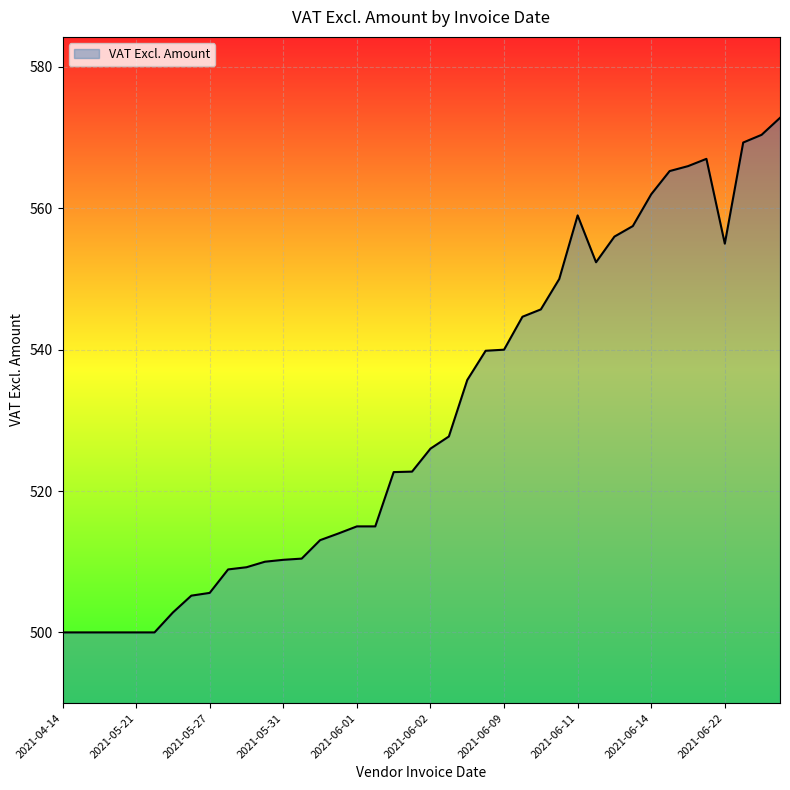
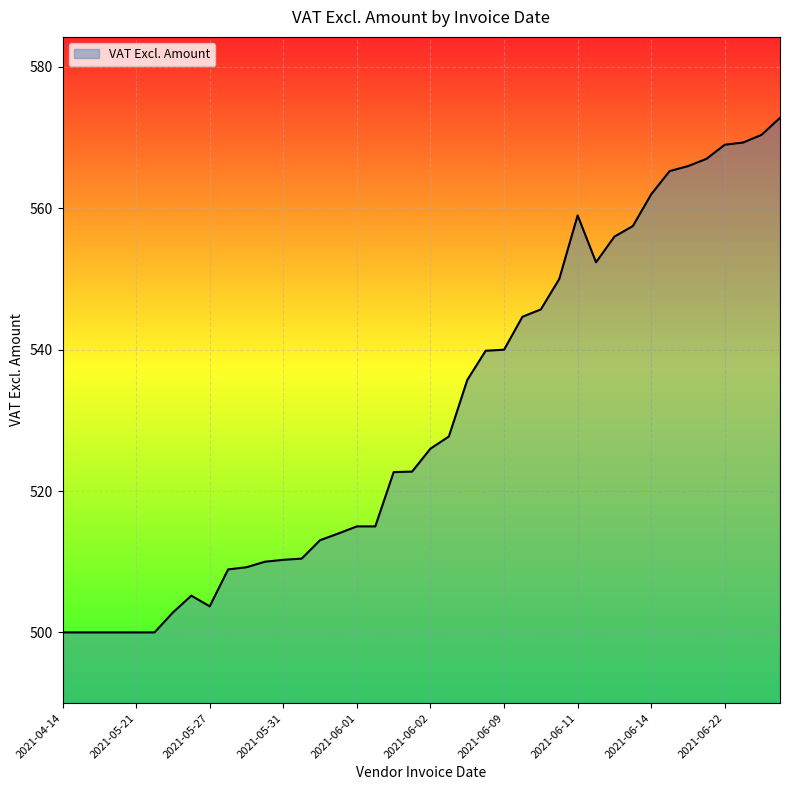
2021-05-27: 506 -> 504
2021-06-22: 555 -> 569
